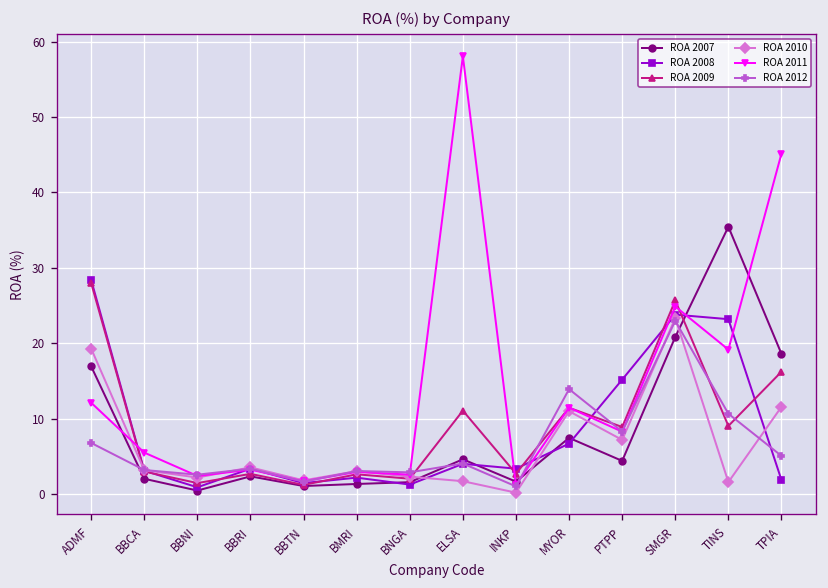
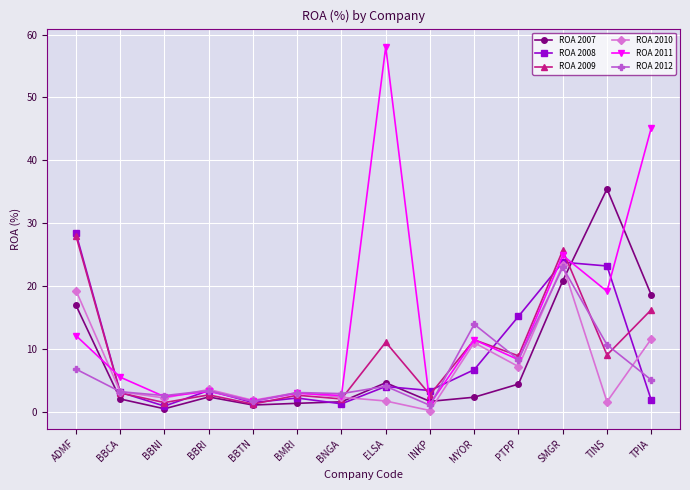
ROA 2007, MYOR: 7 -> 2
